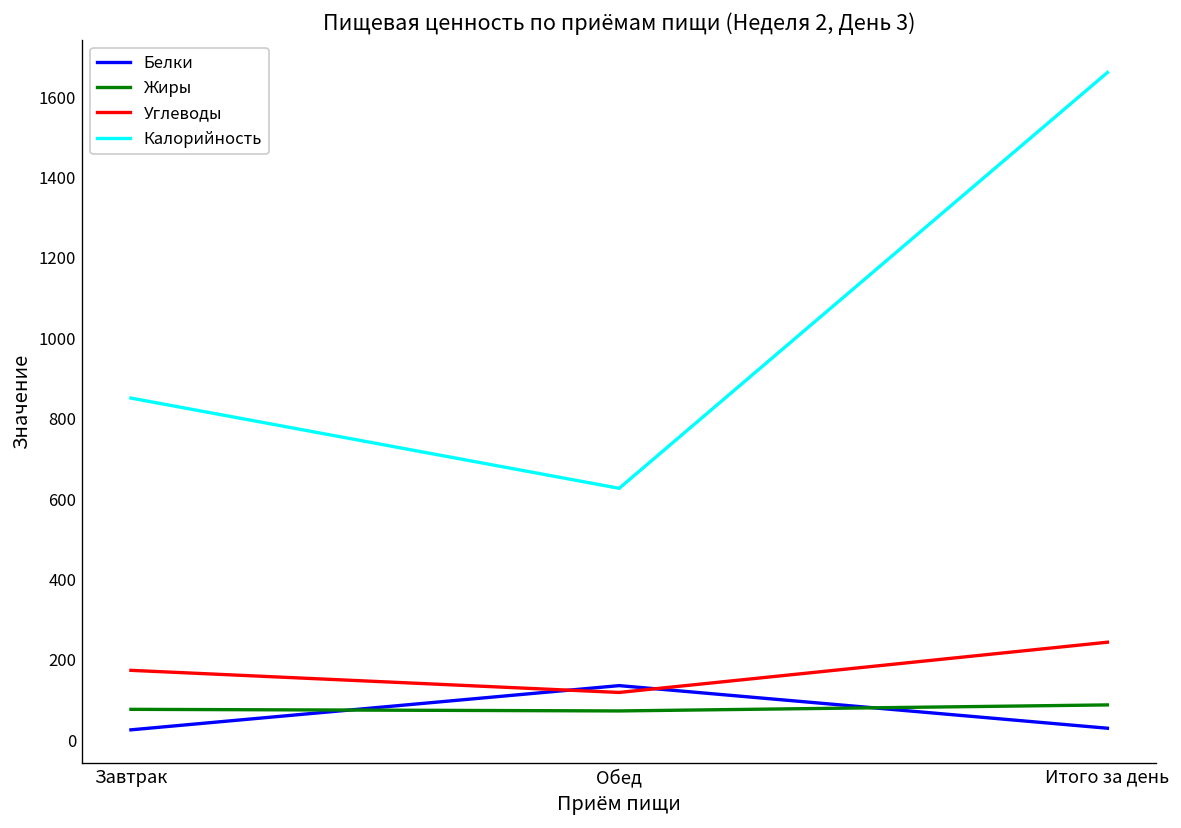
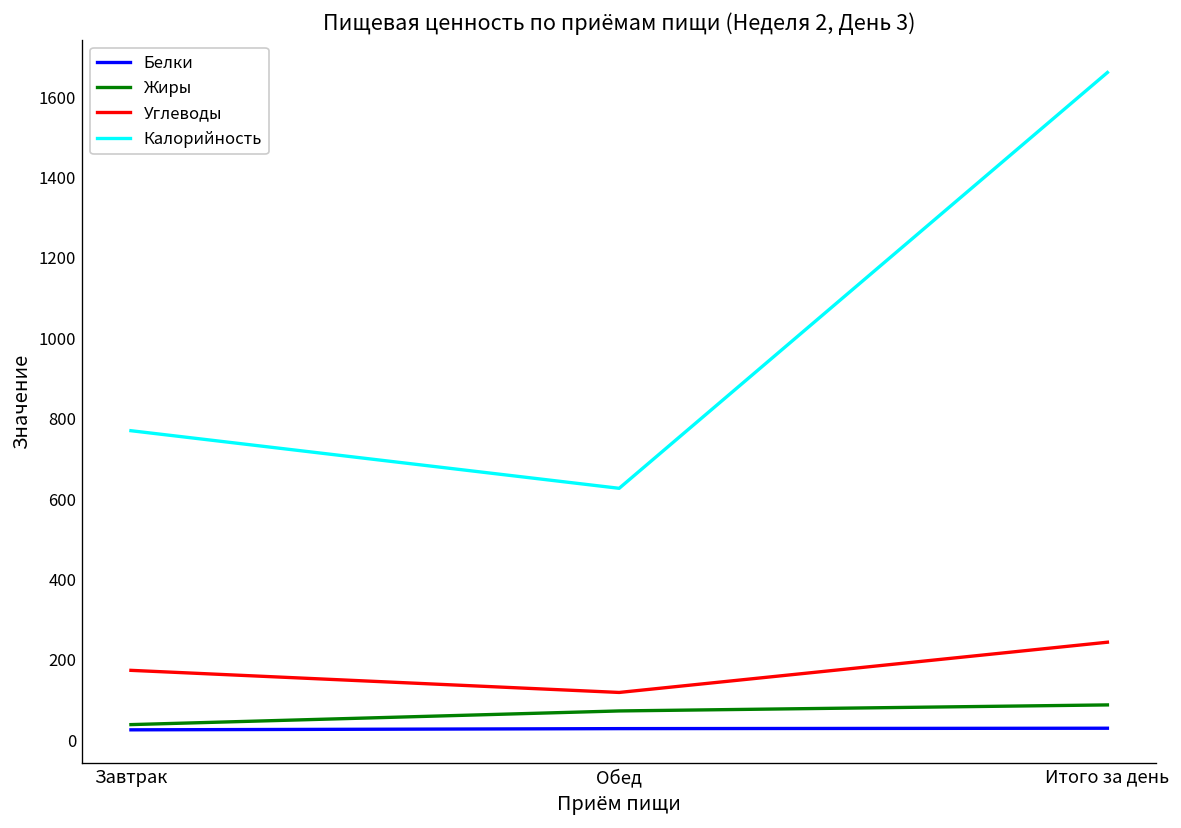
Жиры, Завтрак: 80 -> 40
Калорийность, Завтрак: 850 -> 770
Белки, Обед: 140 -> 30
